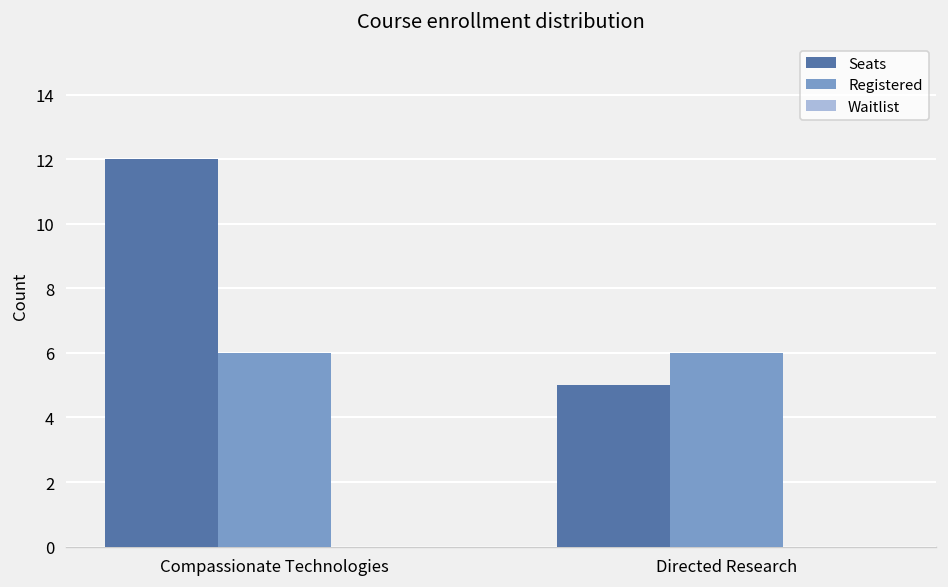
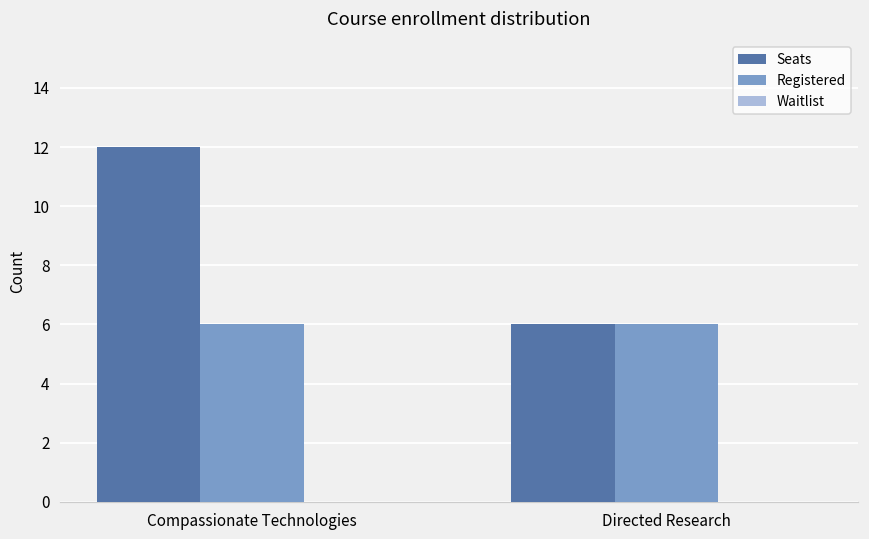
Seats, Directed Research: 5 -> 6
